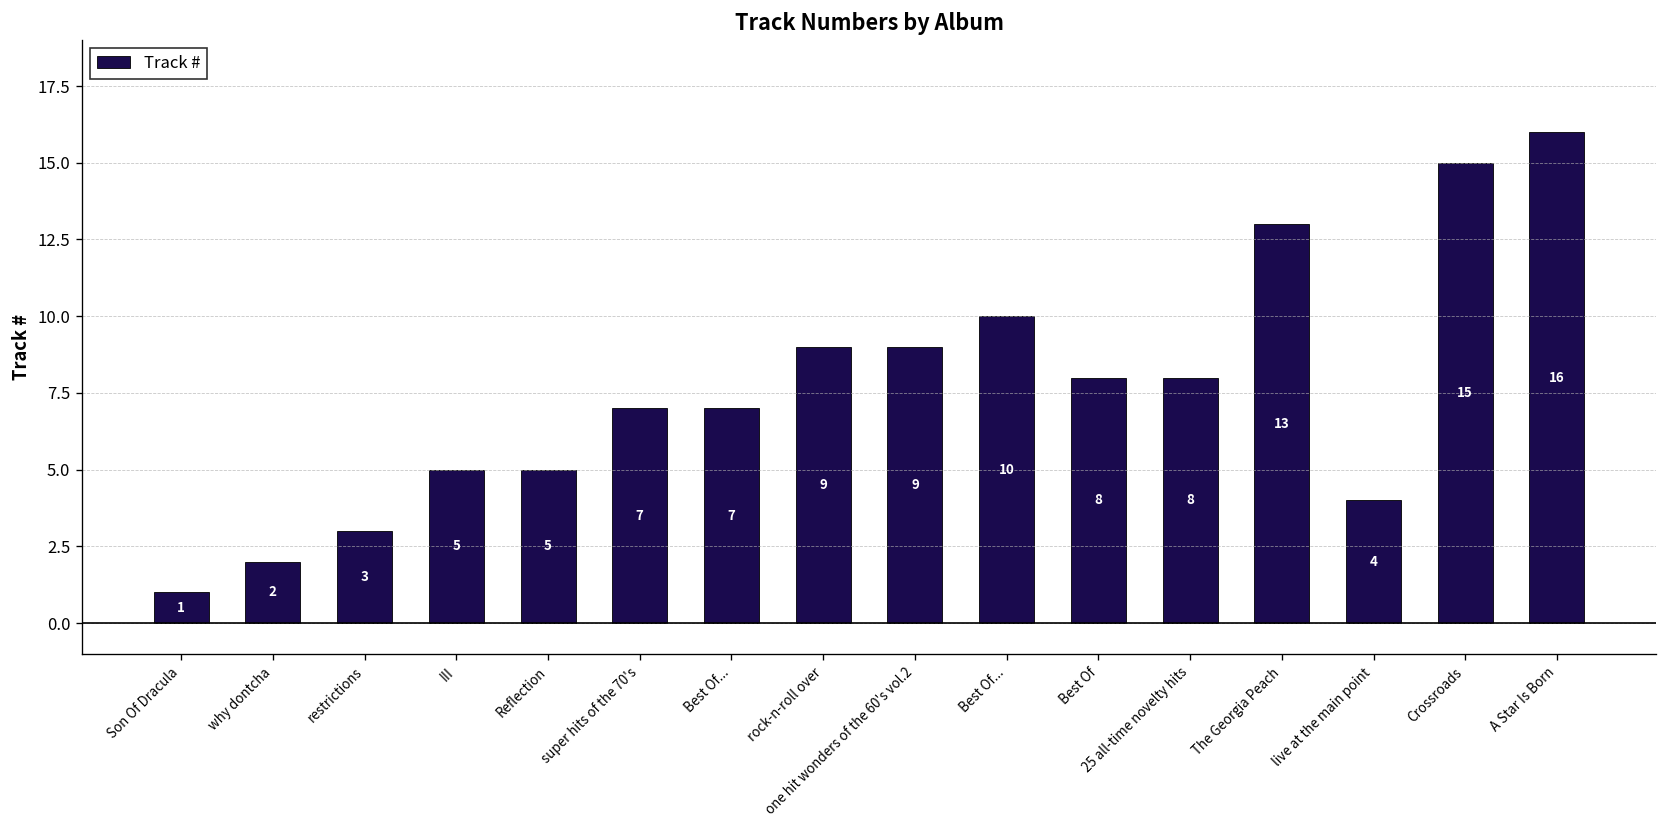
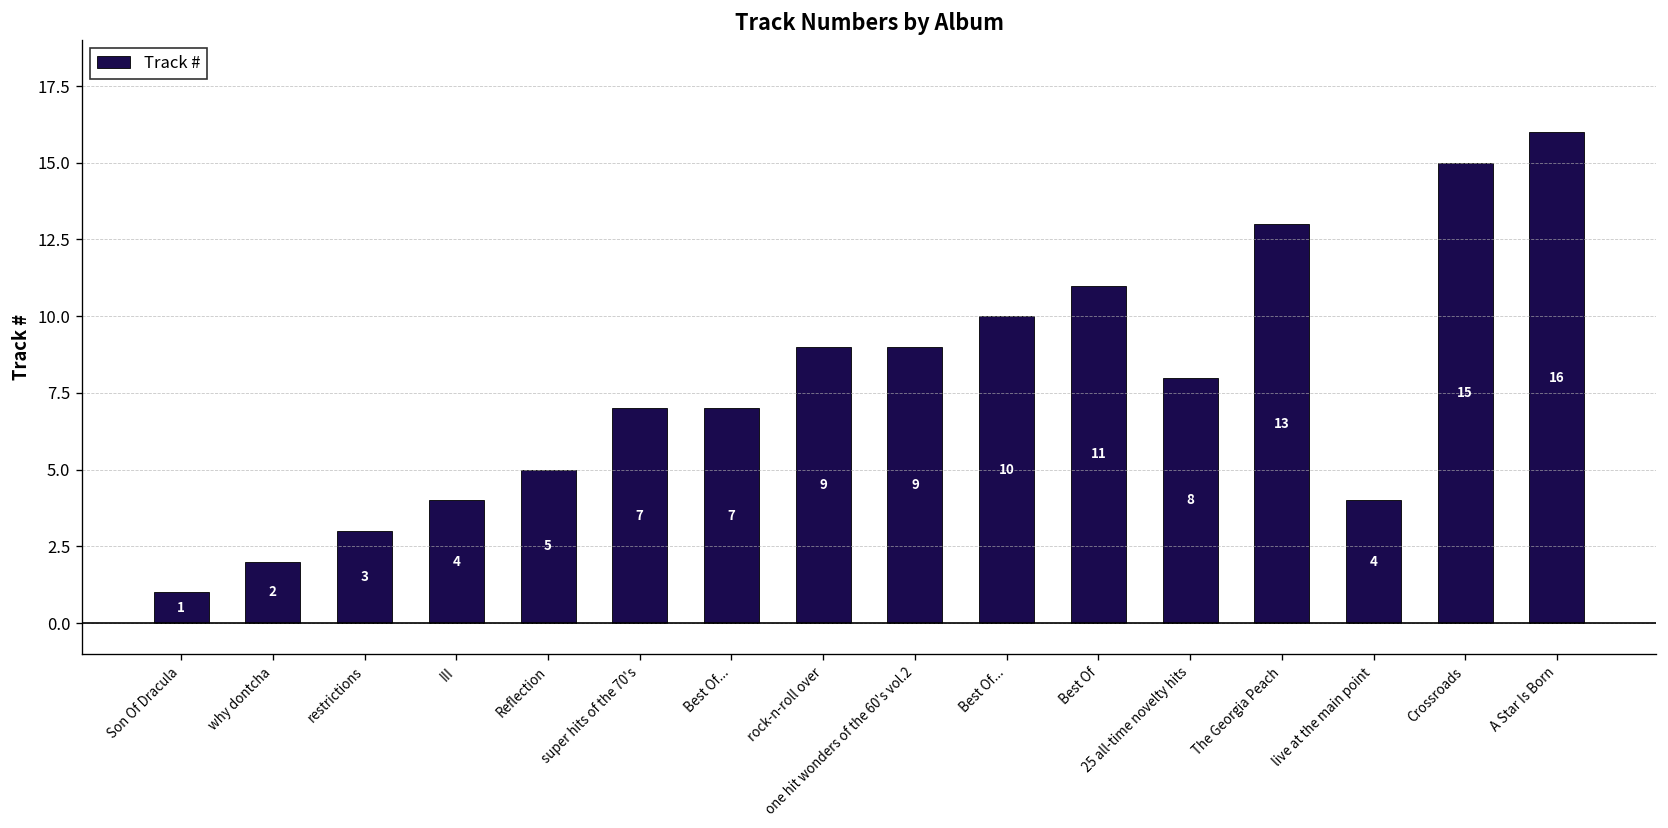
III: 5 -> 4
Best Of: 8 -> 11
